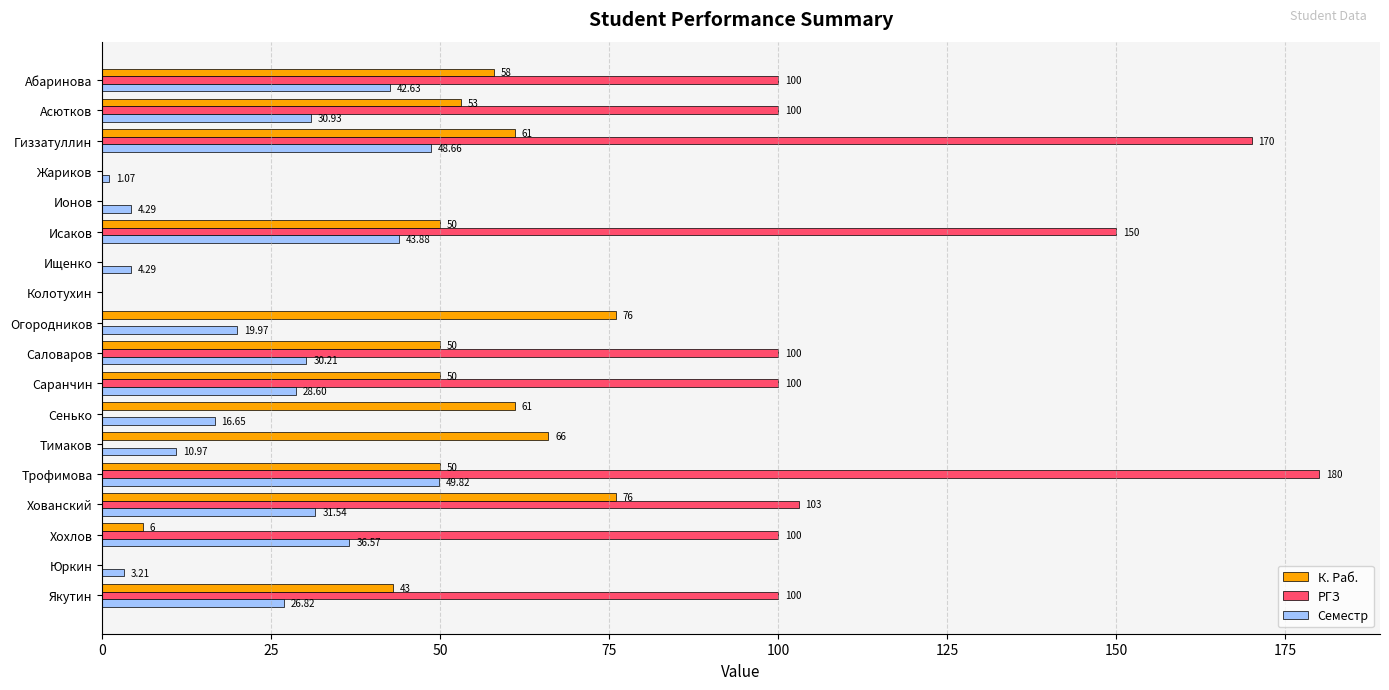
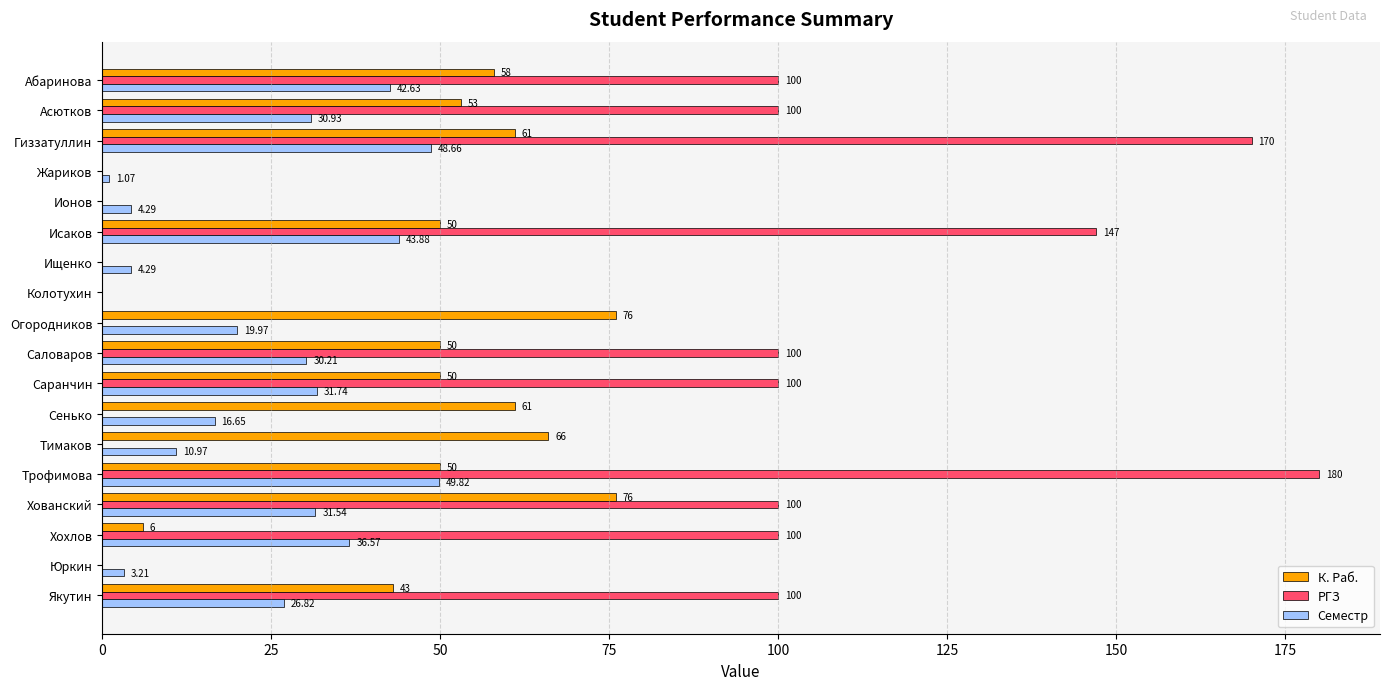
РГЗ, Исаков: 150 -> 147
Семестр, Саранчин: 28.60 -> 31.74
РГЗ, Хованский: 103 -> 100
